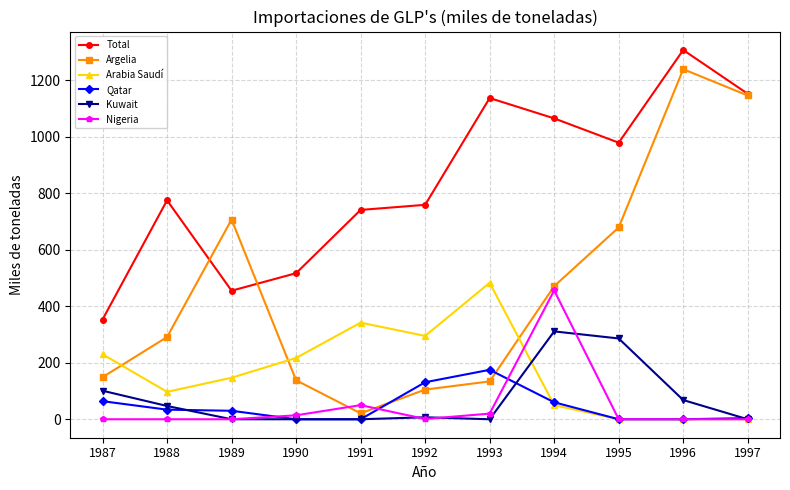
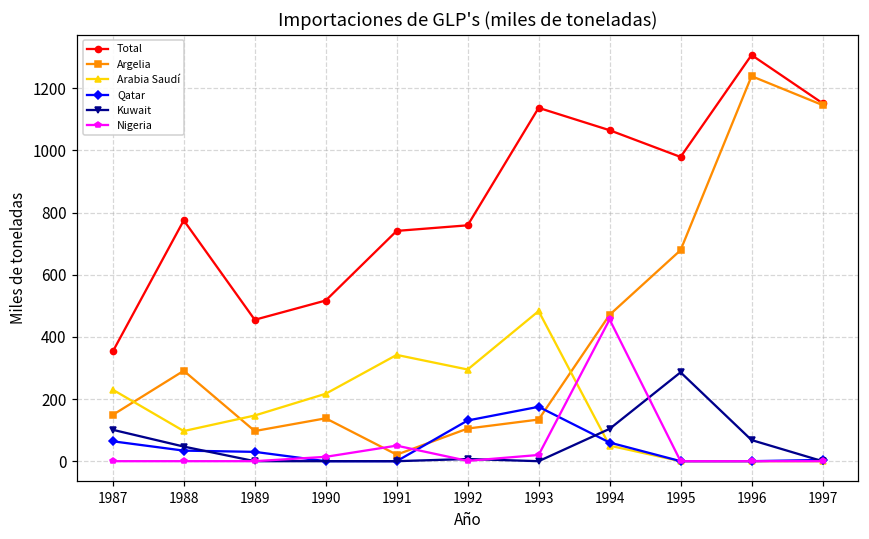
Argelia, 1989: 710 -> 100
Kuwait, 1994: 310 -> 100
